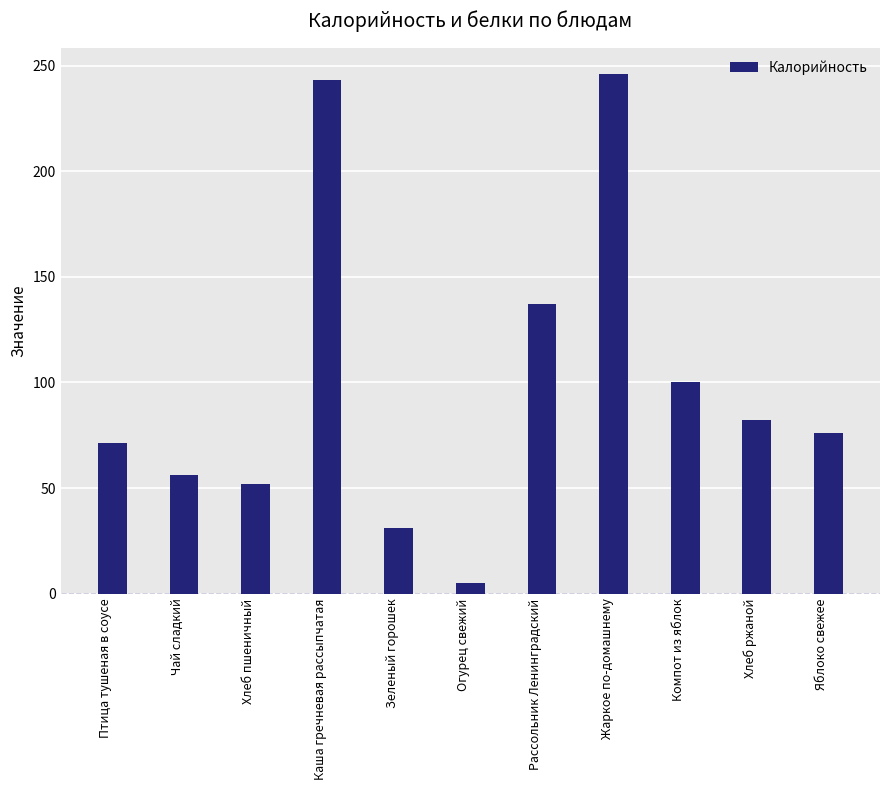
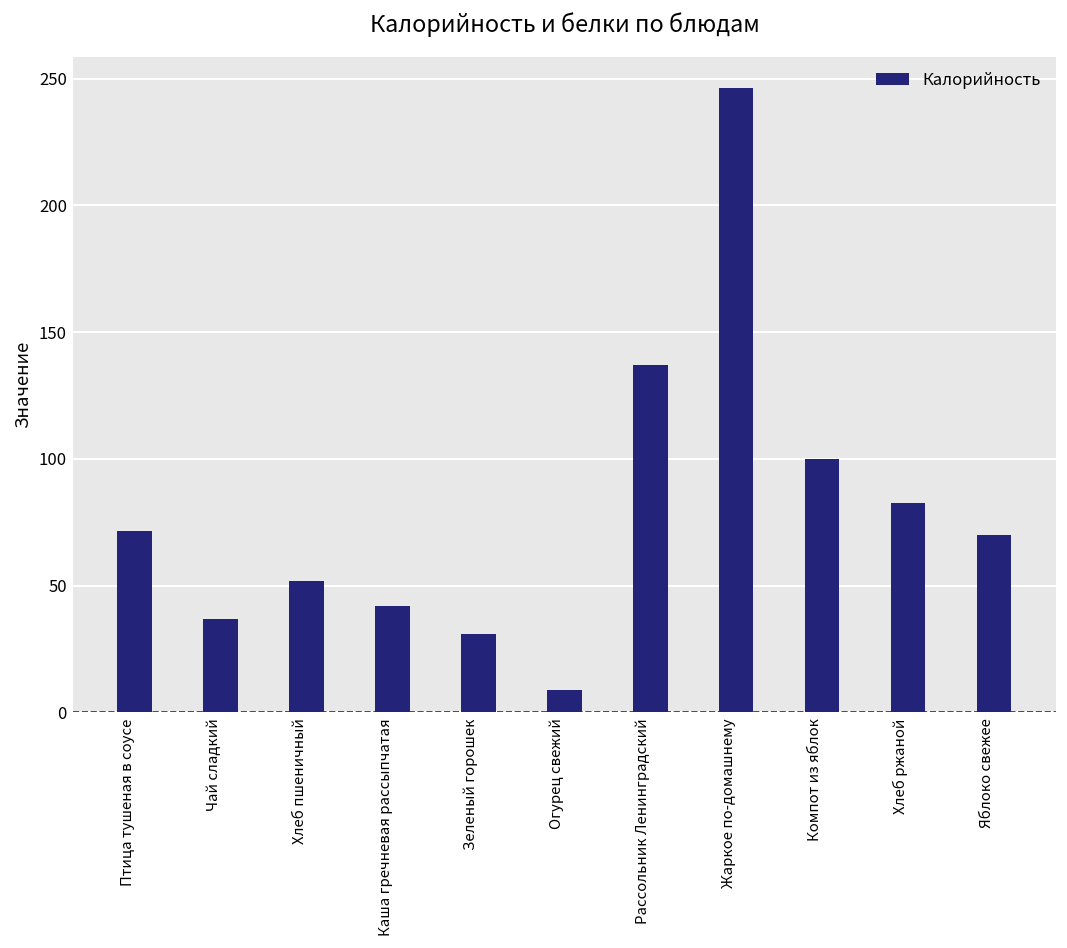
Чай сладкий: 56 -> 37
Каша гречневая рассыпчатая: 243 -> 42
Огурец свежий: 5 -> 9
Яблоко свежее: 76 -> 70
